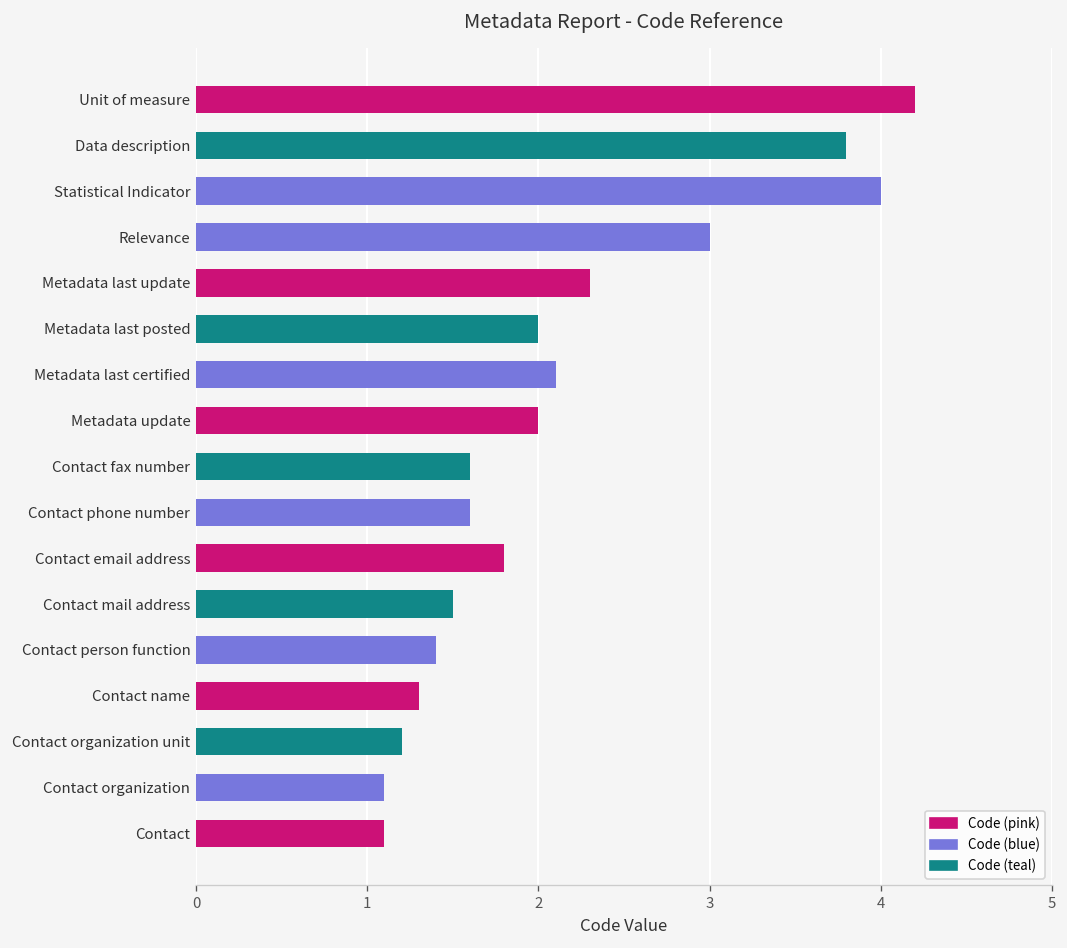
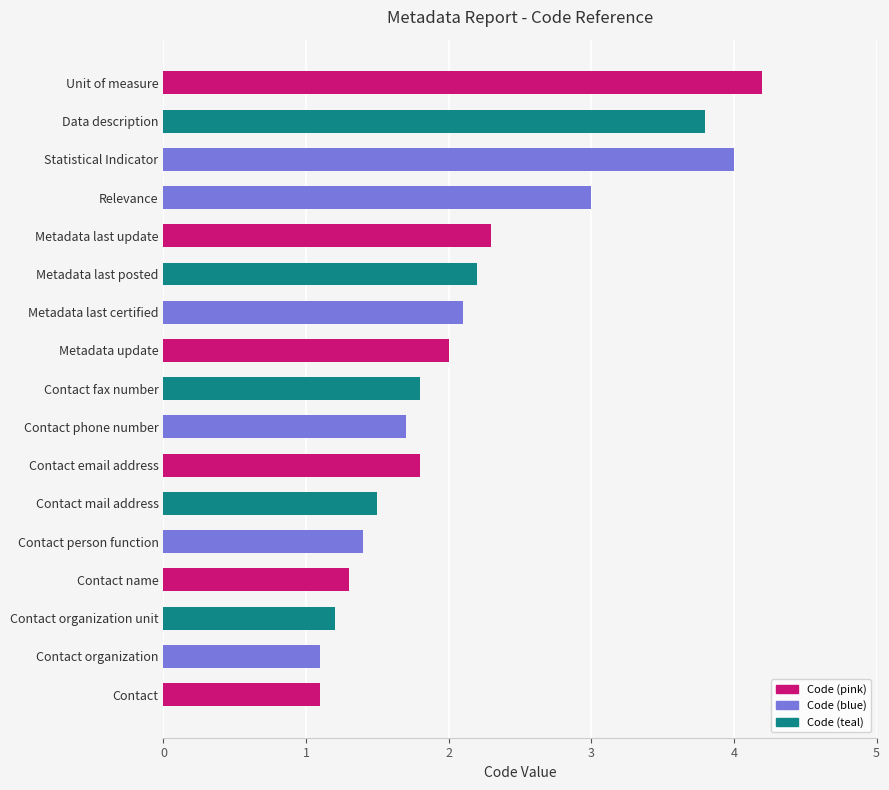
Metadata last posted: 2.0 -> 2.2
Contact fax number: 1.6 -> 1.8
Contact phone number: 1.6 -> 1.7
